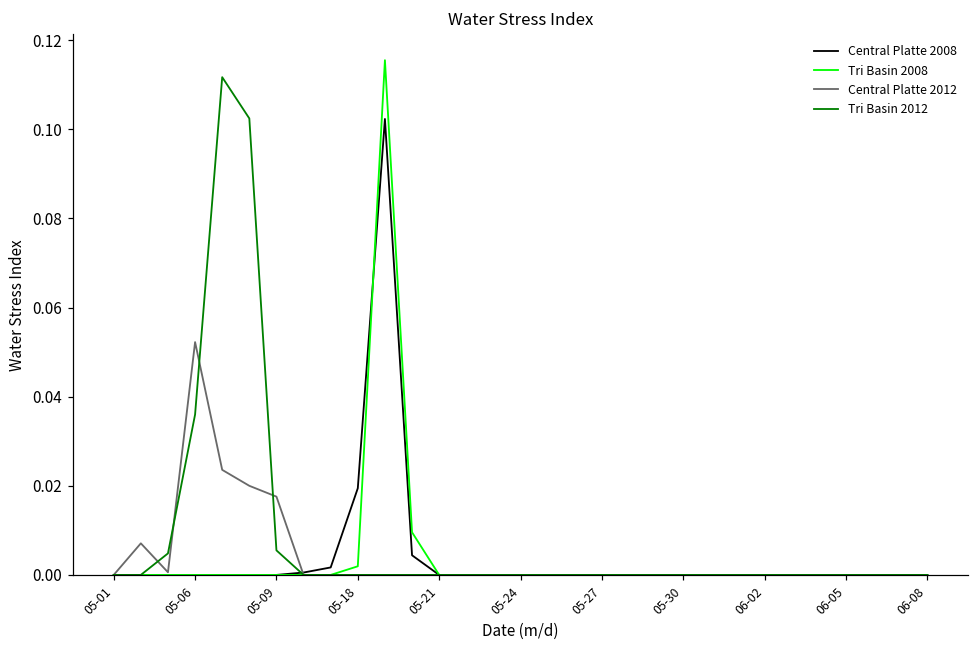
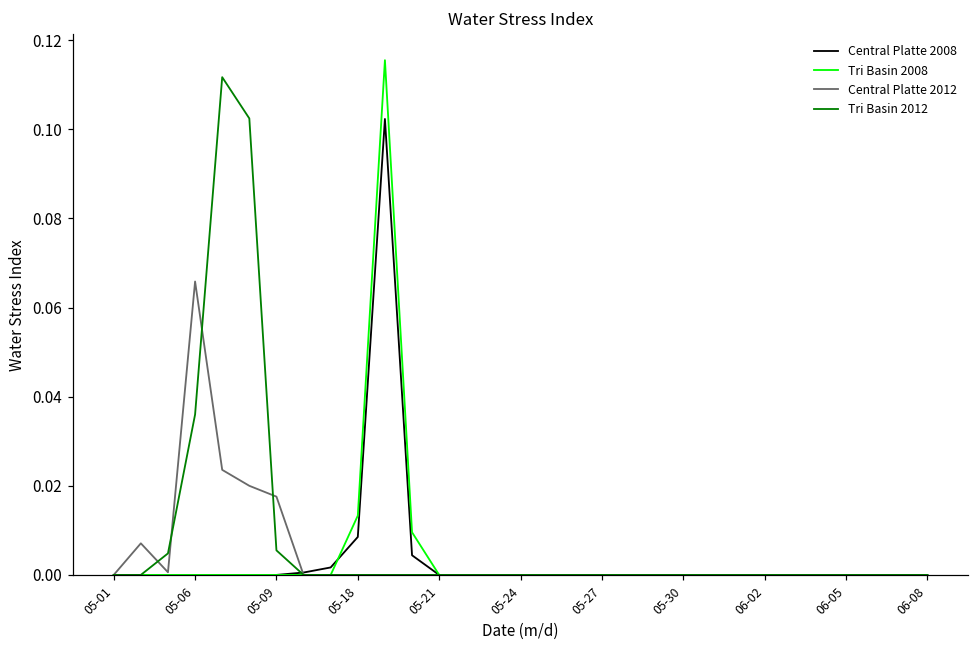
Central Platte 2012, 05-06: 0.052 -> 0.066
Central Platte 2008, 05-18: 0.019 -> 0.009
Tri Basin 2008, 05-18: 0.002 -> 0.013
